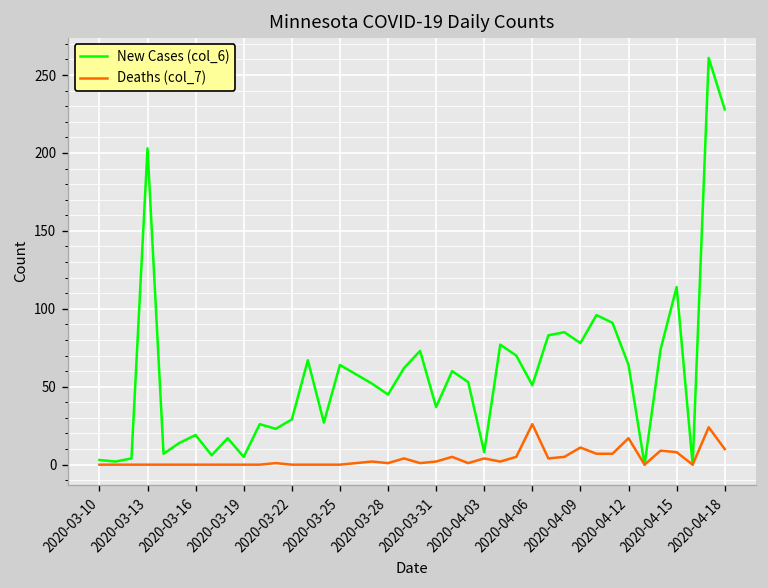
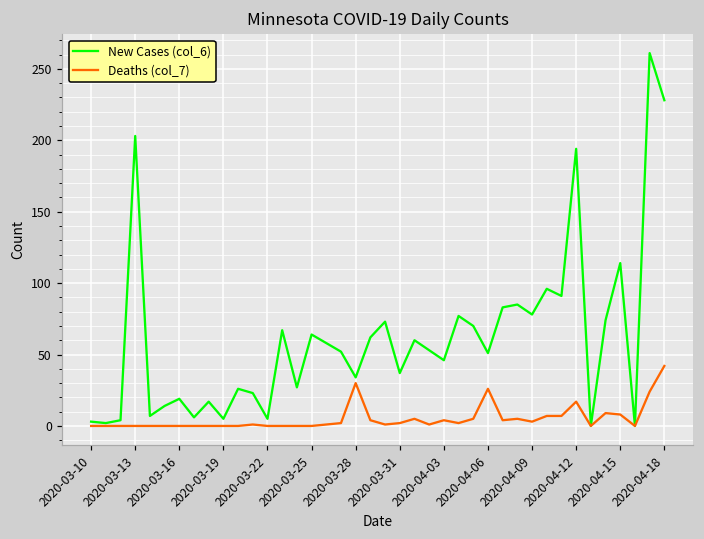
New Cases (col_6), 2020-03-22: 29 -> 5
New Cases (col_6), 2020-03-28: 45 -> 34
Deaths (col_7), 2020-03-28: 1 -> 30
New Cases (col_6), 2020-04-03: 8 -> 46
Deaths (col_7), 2020-04-09: 11 -> 3
New Cases (col_6), 2020-04-12: 64 -> 194
Deaths (col_7), 2020-04-18: 10 -> 42
